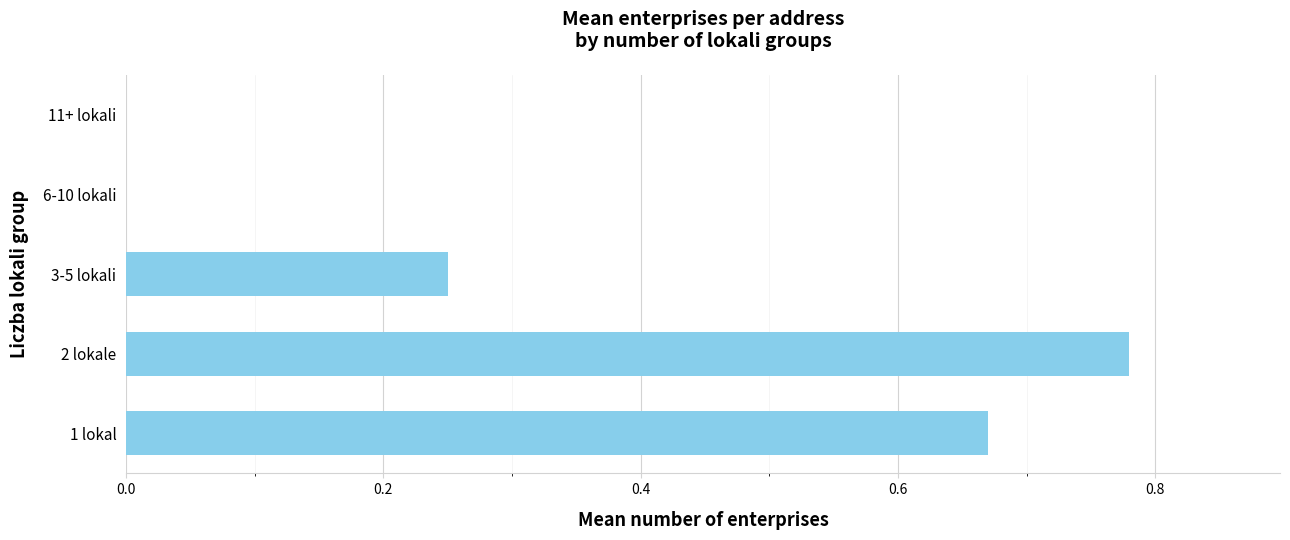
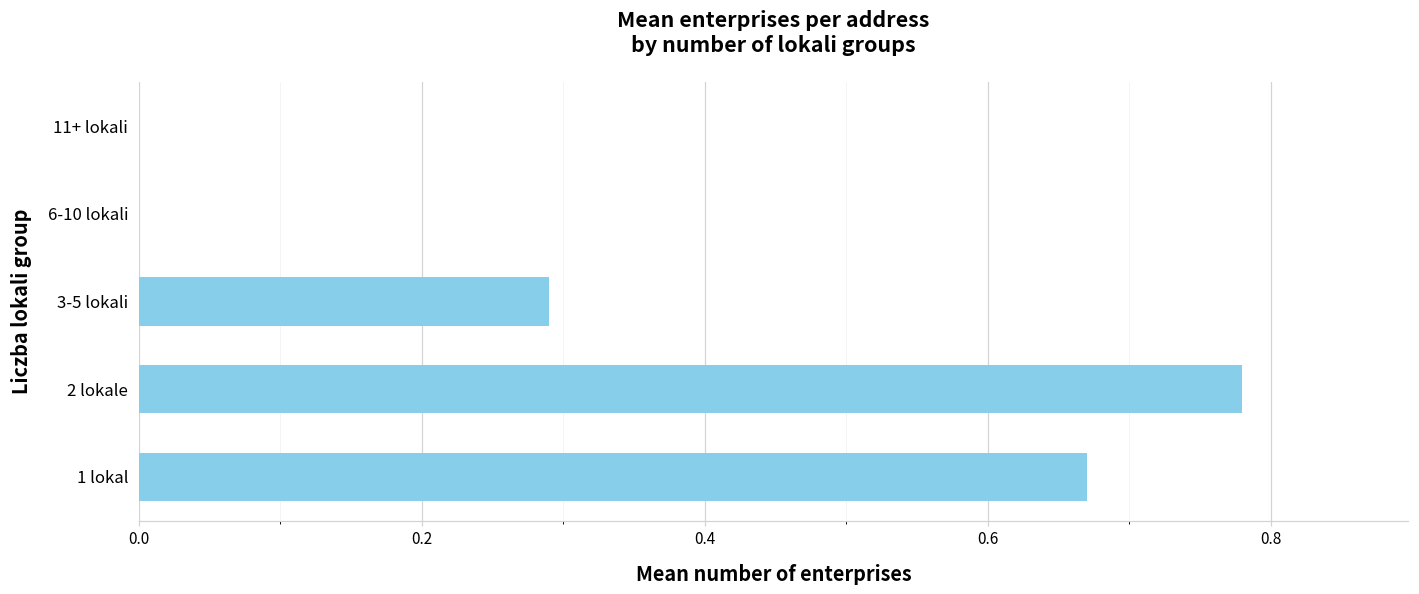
3-5 lokali: 0.25 -> 0.29
